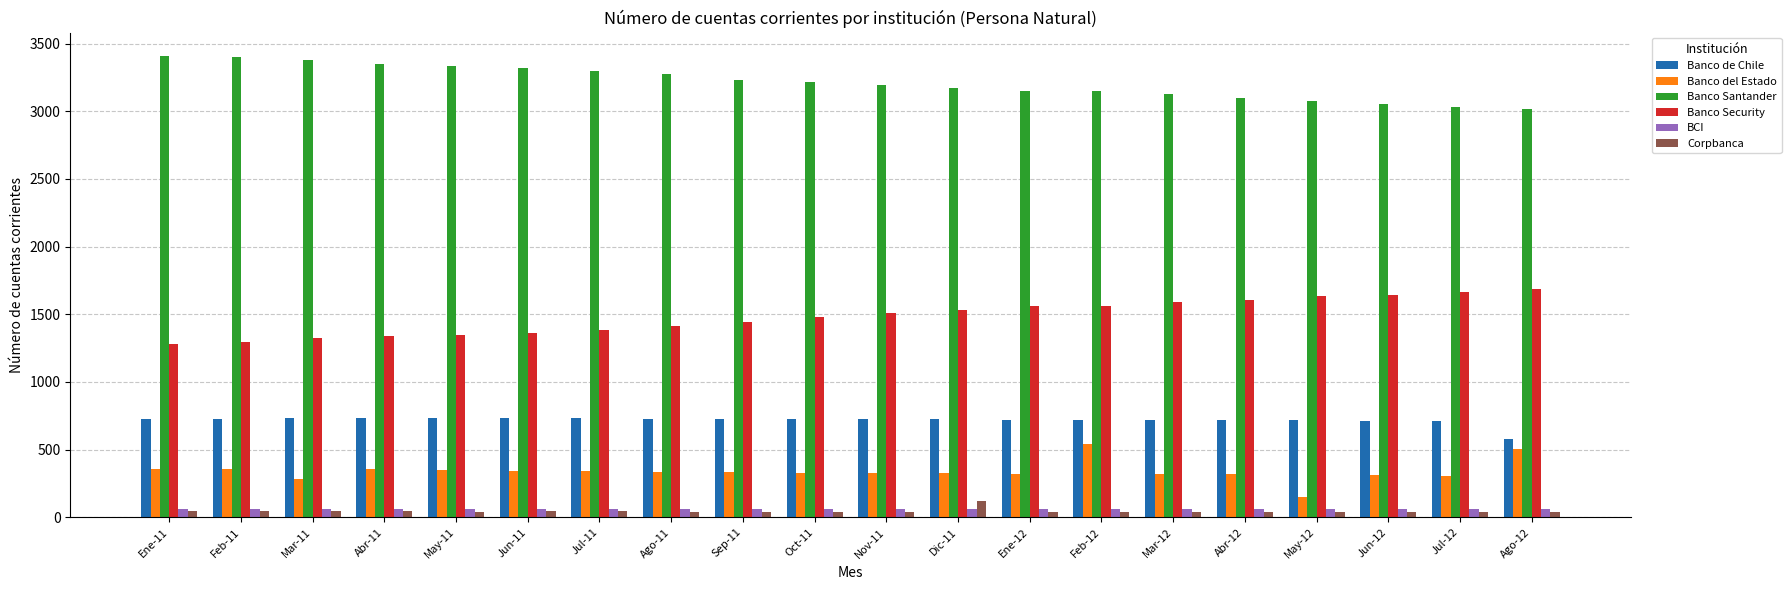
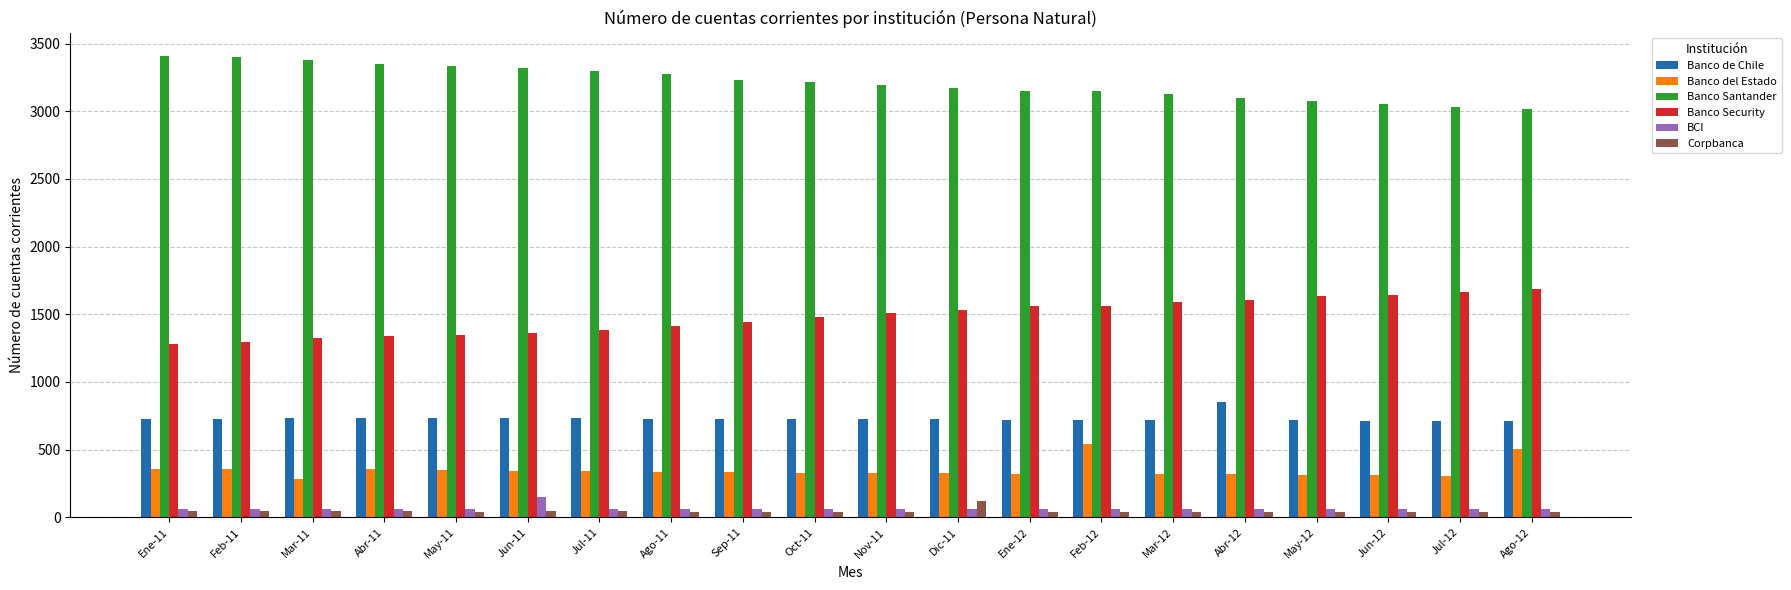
BCI, Jun-11: 60 -> 150
Banco de Chile, Abr-12: 720 -> 850
Banco del Estado, May-12: 150 -> 310
Banco de Chile, Ago-12: 580 -> 710
